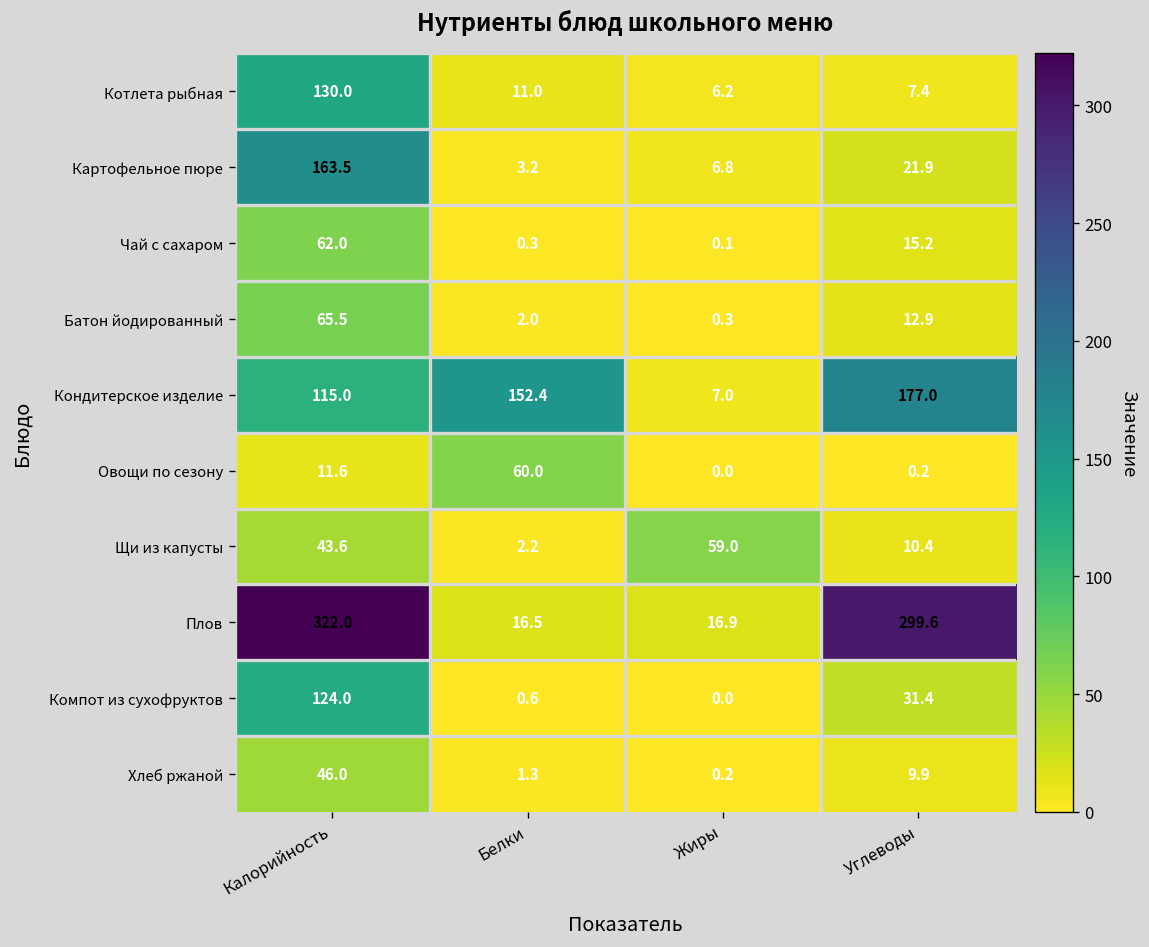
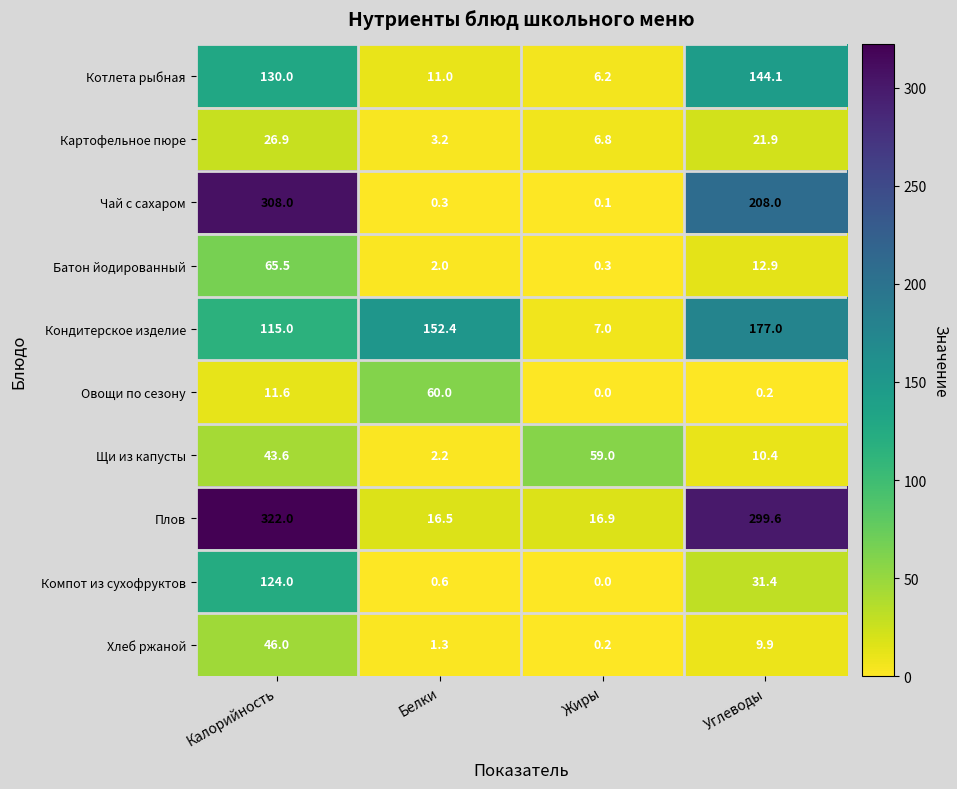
Котлета рыбная, Углеводы: 7.4 -> 144.1
Картофельное пюре, Калорийность: 163.5 -> 26.9
Чай с сахаром, Калорийность: 62.0 -> 308.0
Чай с сахаром, Углеводы: 15.2 -> 208.0
